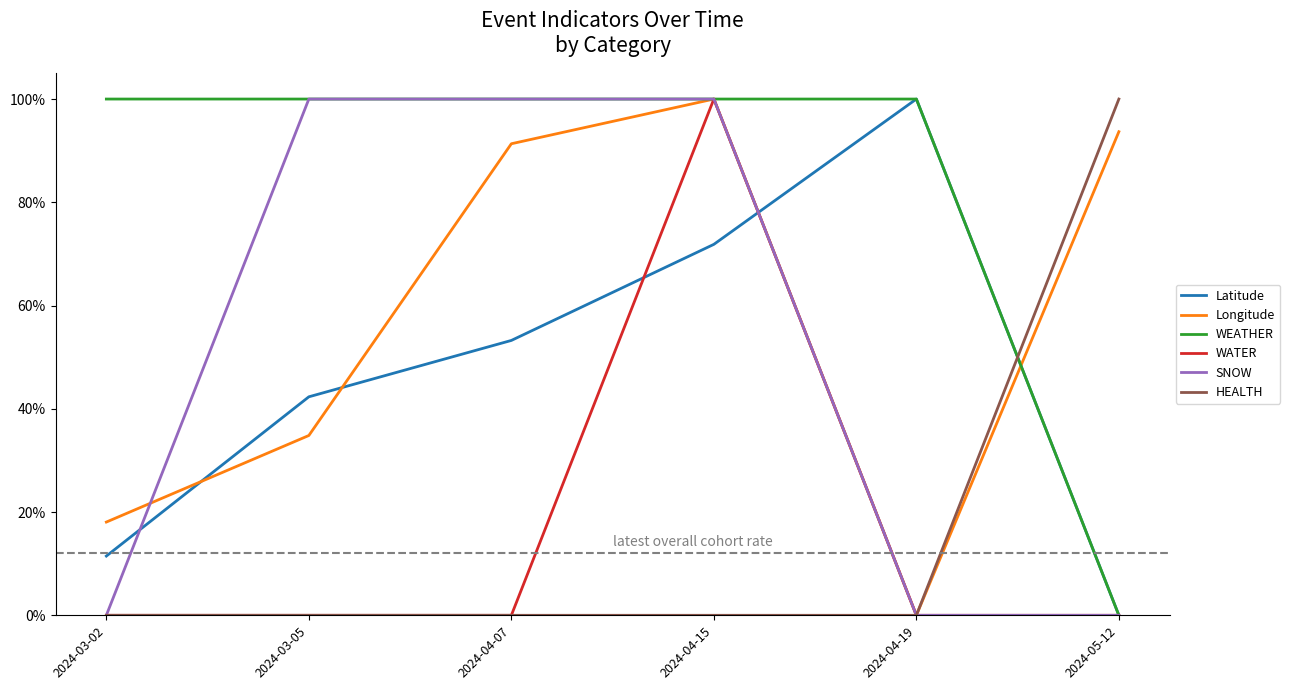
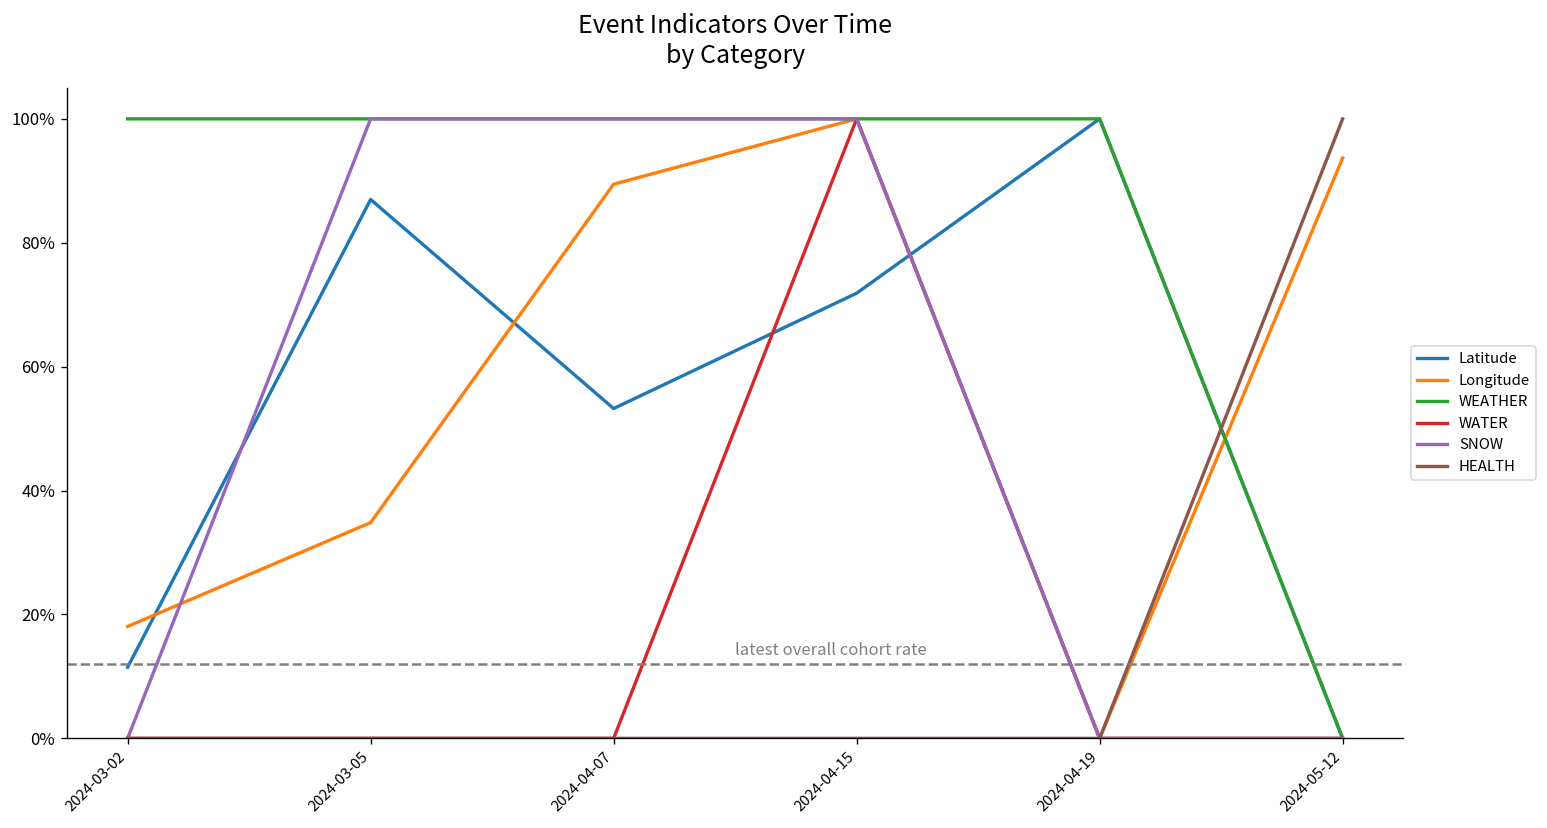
Latitude, 2024-03-05: 42% -> 87%
Longitude, 2024-04-07: 91% -> 89%
